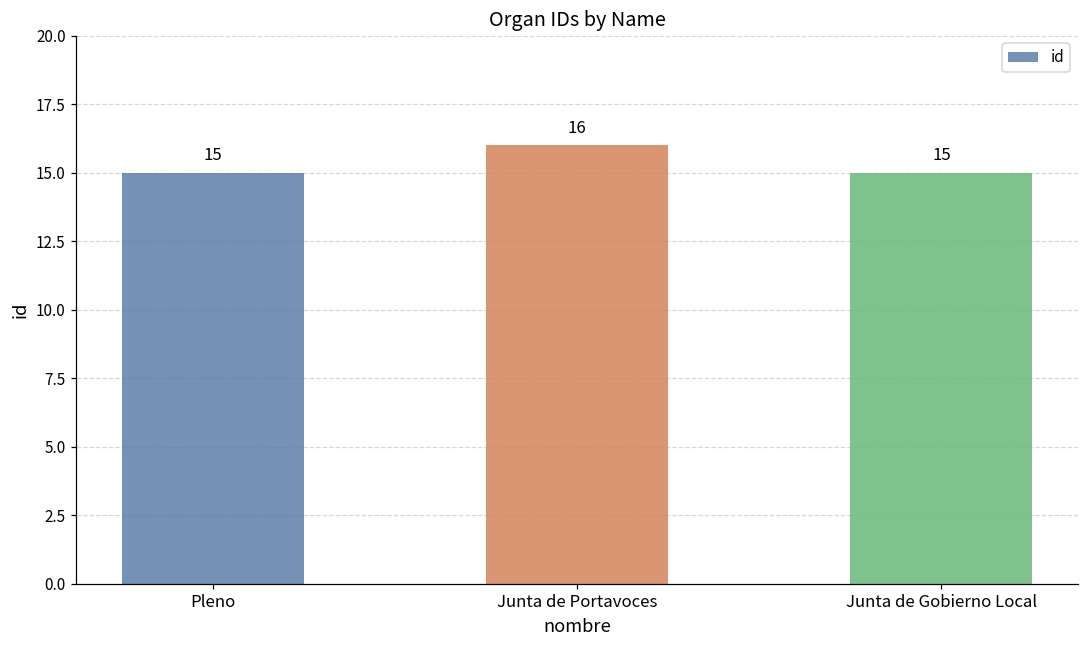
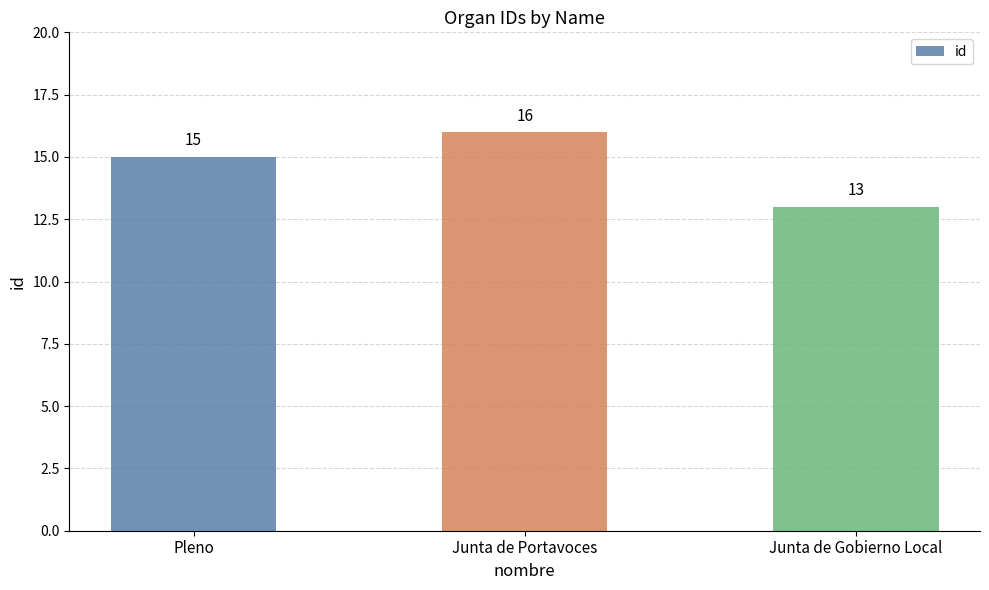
Junta de Gobierno Local: 15 -> 13
